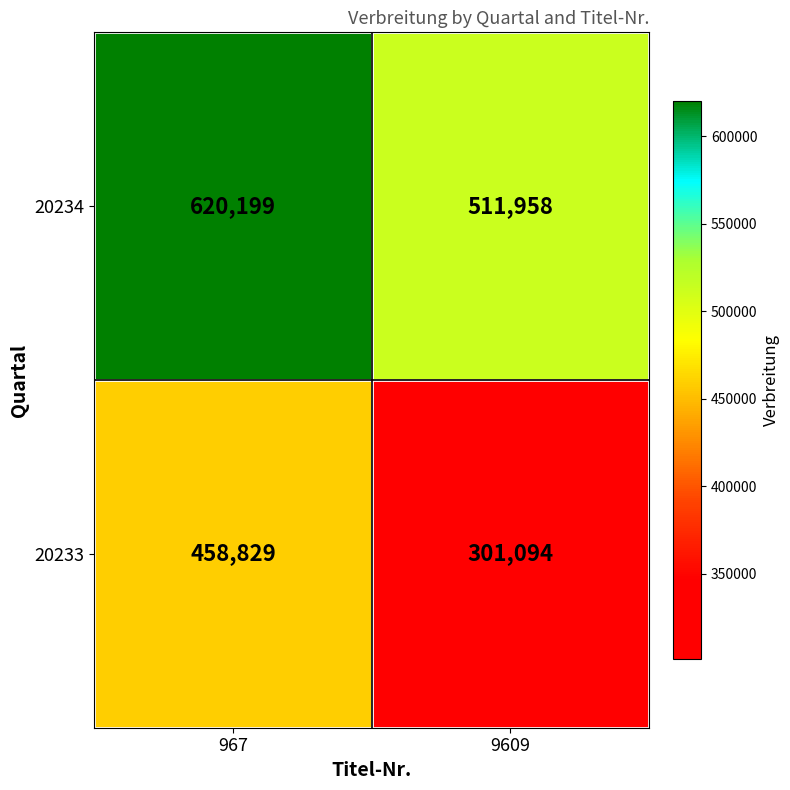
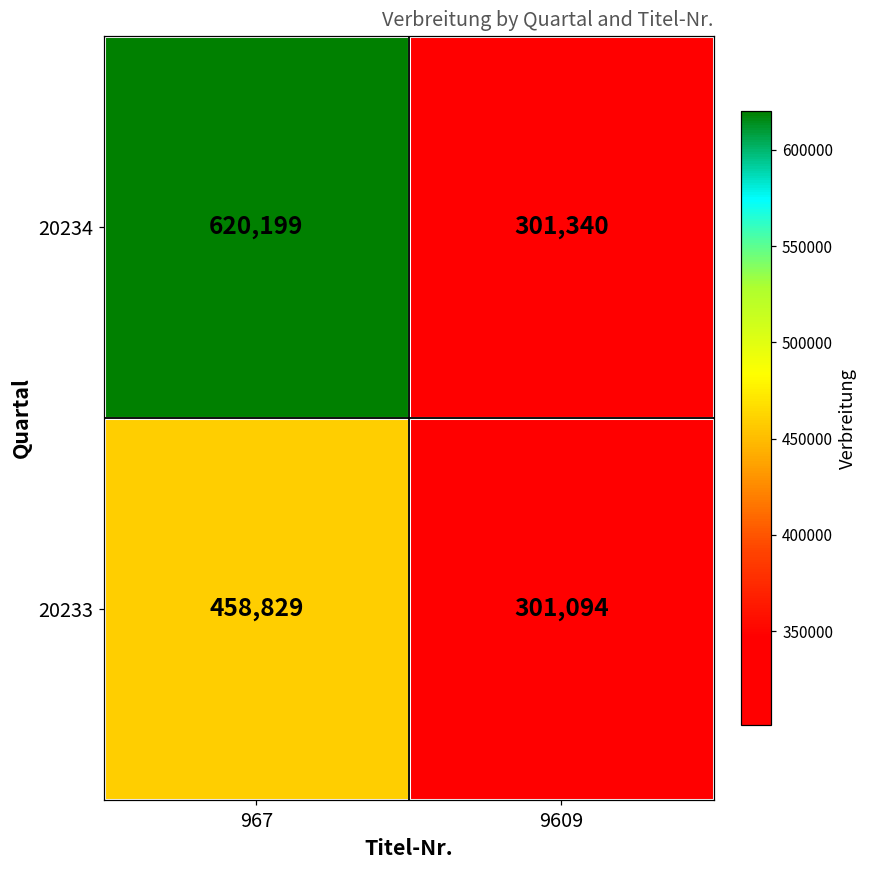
20234, 9609: 511,958 -> 301,340
